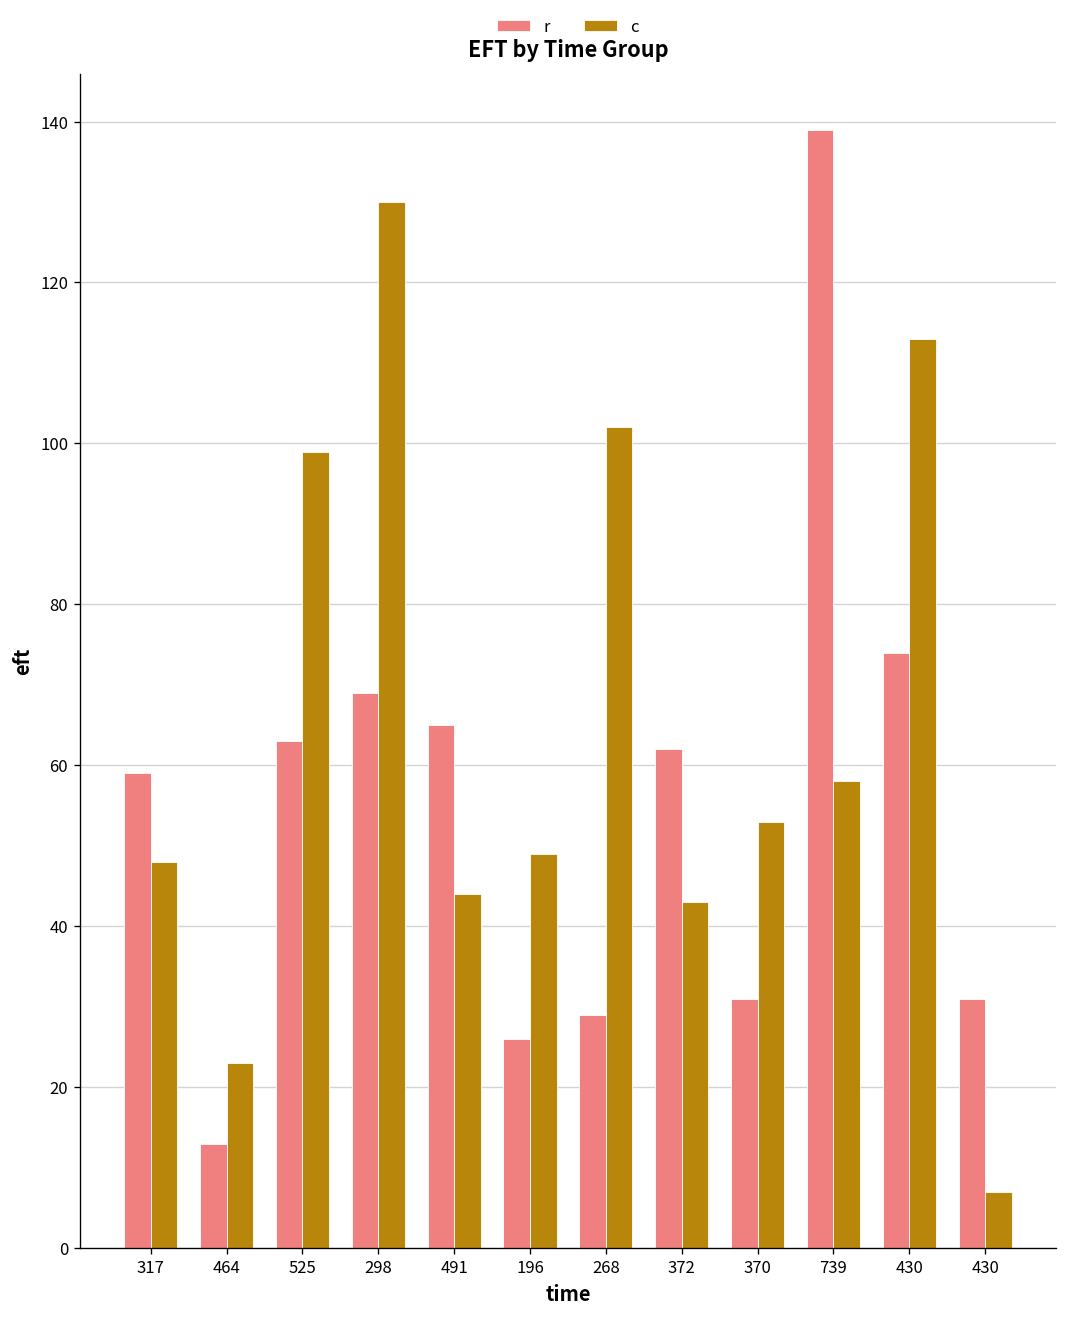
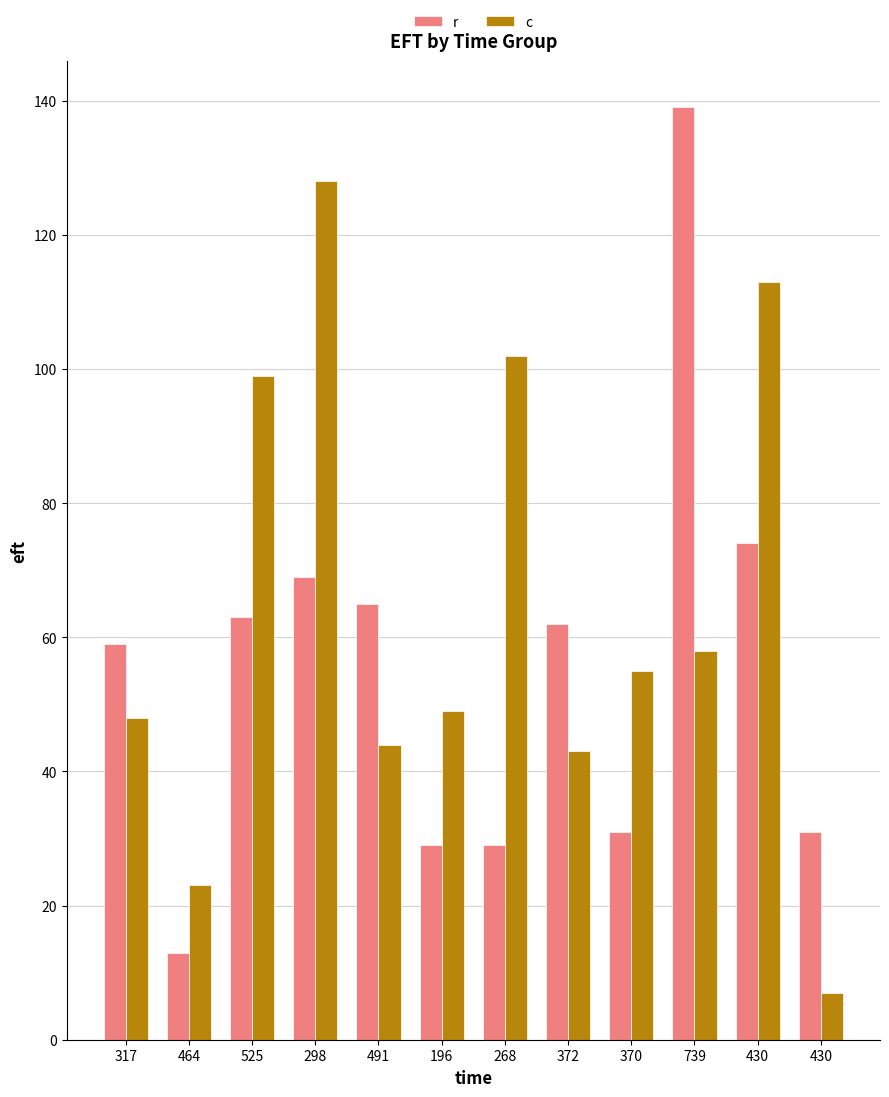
c, 298: 130 -> 128
r, 196: 26 -> 29
c, 370: 53 -> 55
